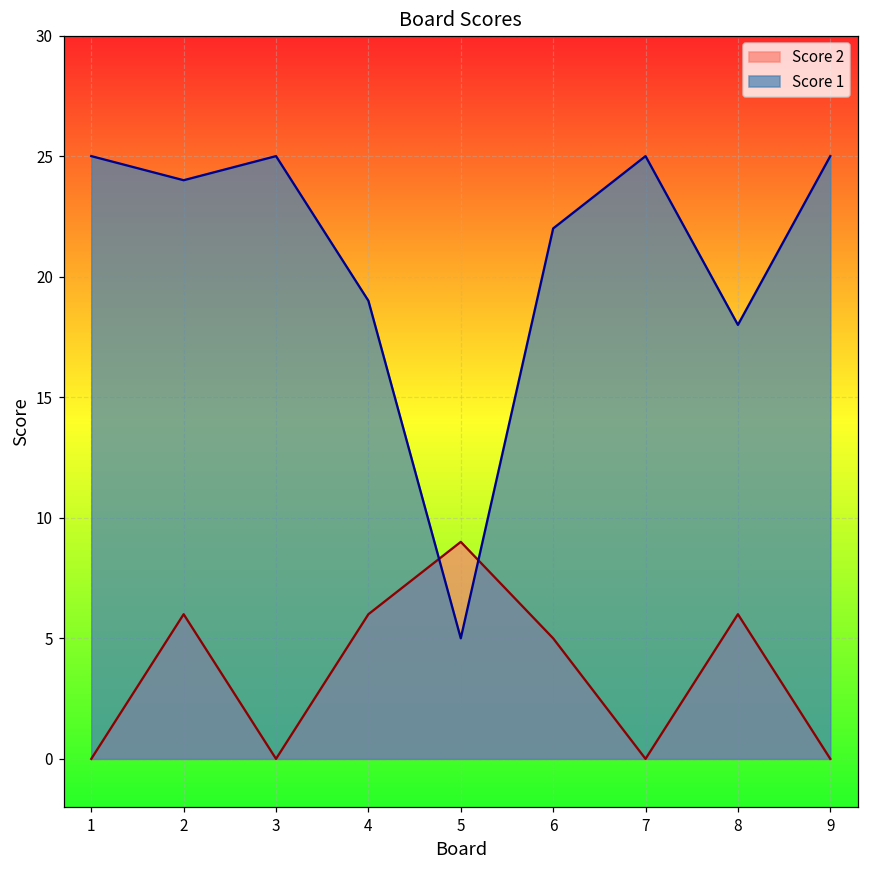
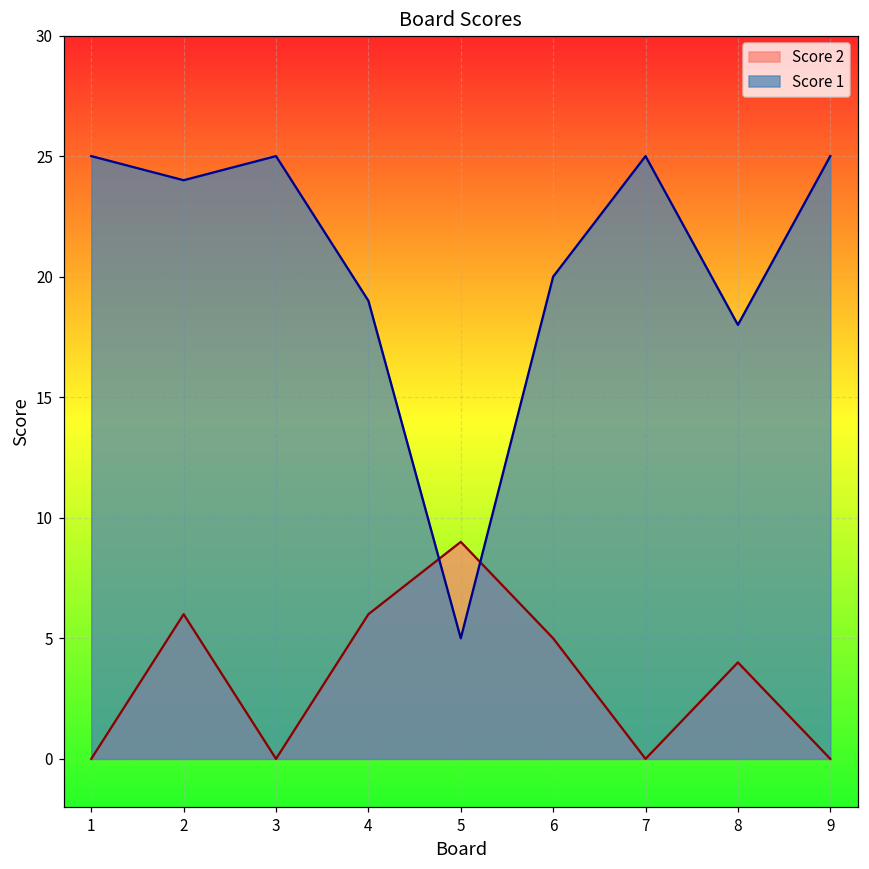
Score 1, 6: 22 -> 20
Score 2, 8: 6 -> 4
